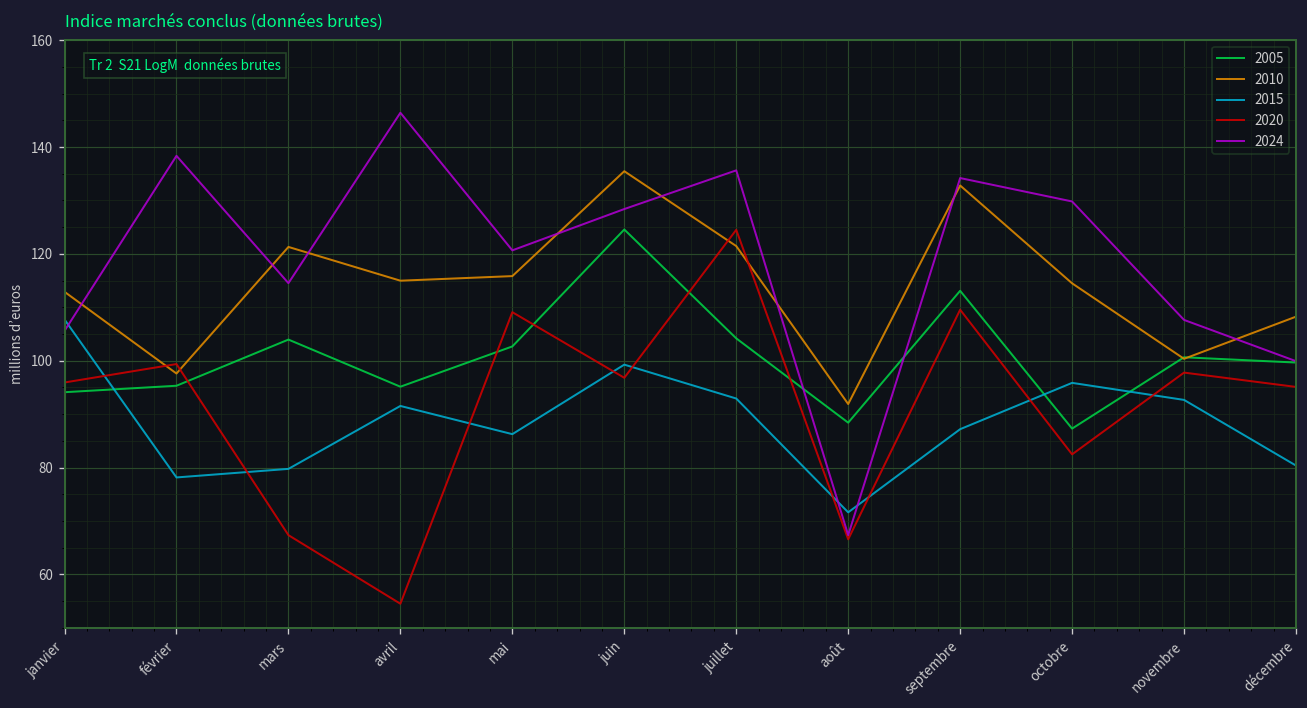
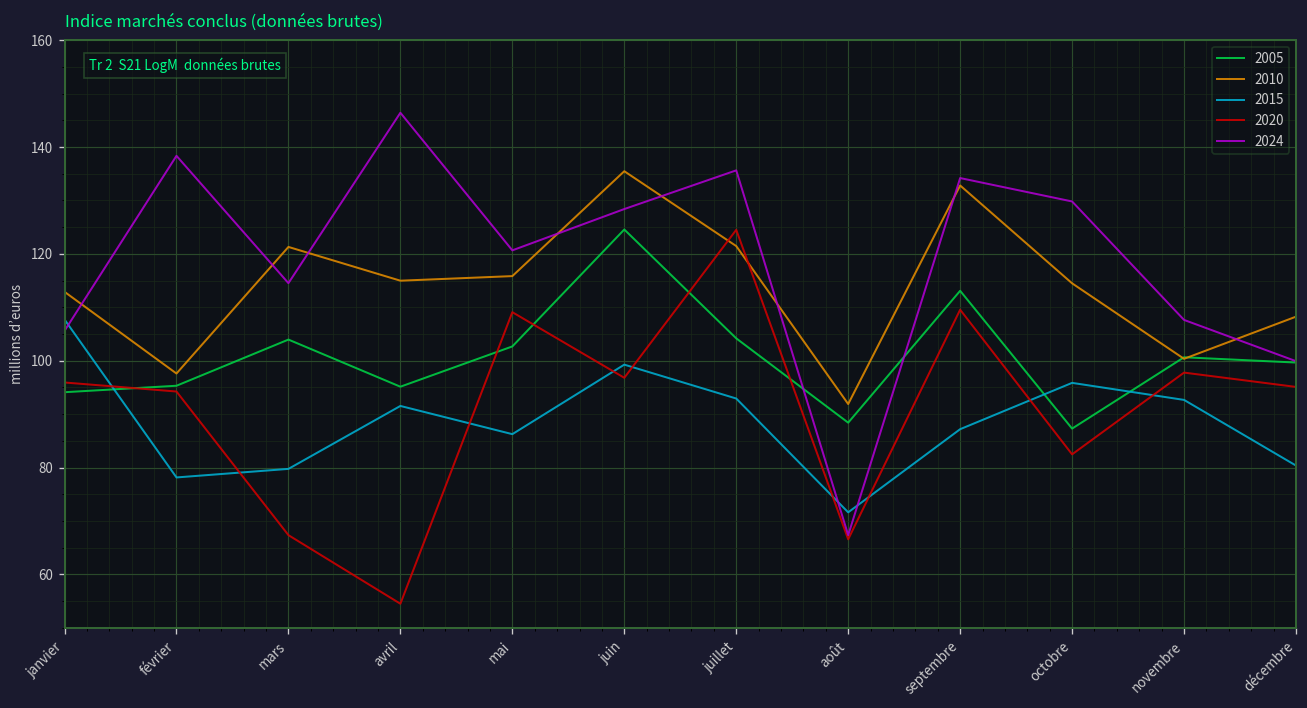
2020, février: 99 -> 94
